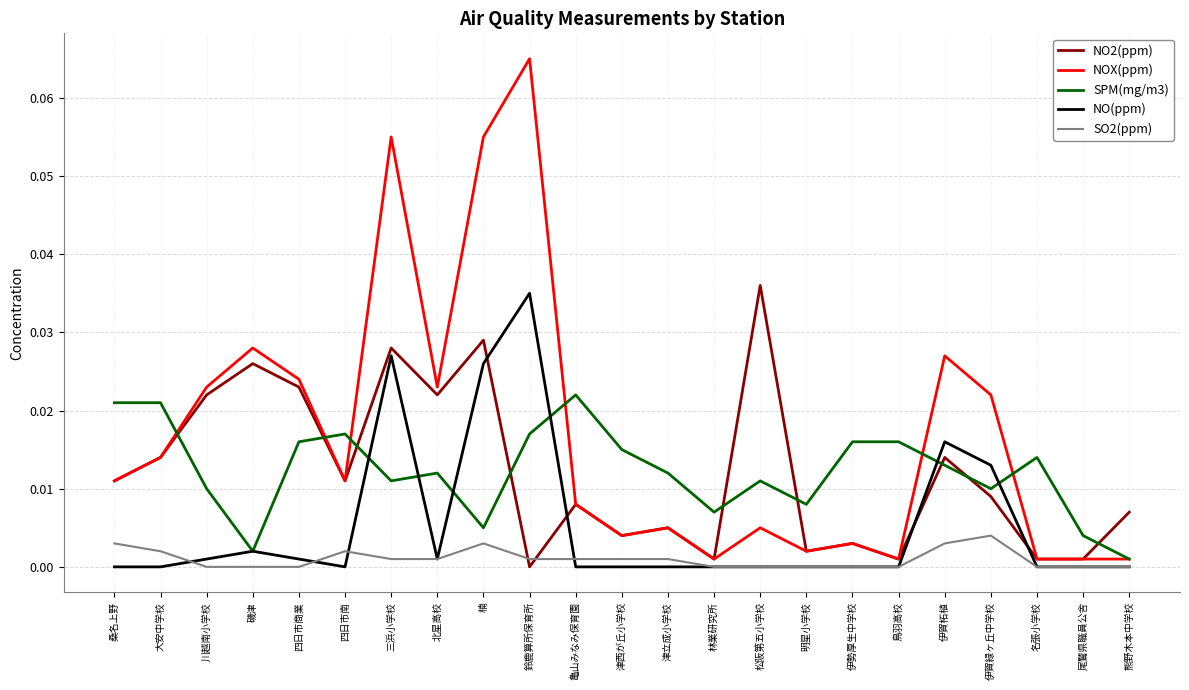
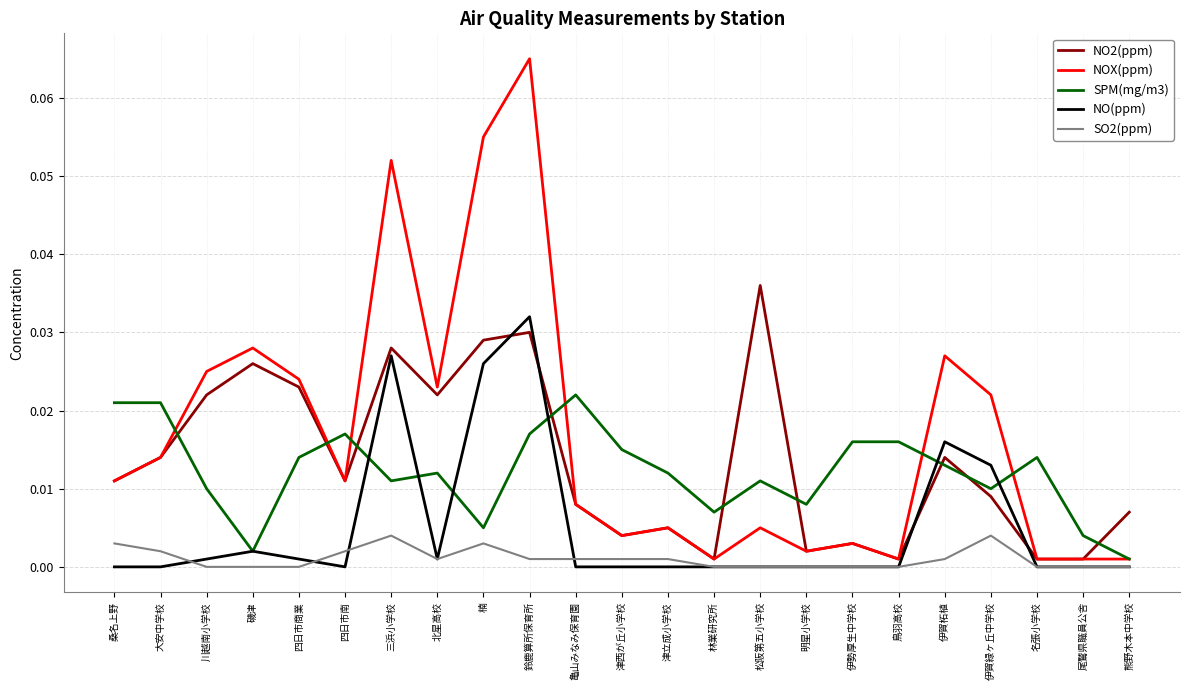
NOX(ppm), 川越南小学校: 0.023 -> 0.025
SPM(mg/m3), 四日市商業: 0.016 -> 0.014
NOX(ppm), 三浜小学校: 0.055 -> 0.052
SO2(ppm), 三浜小学校: 0.001 -> 0.004
NO2(ppm), 鈴鹿算所保育所: 0.00 -> 0.03
NO(ppm), 鈴鹿算所保育所: 0.035 -> 0.032
SO2(ppm), 伊賀柘植: 0.003 -> 0.001
